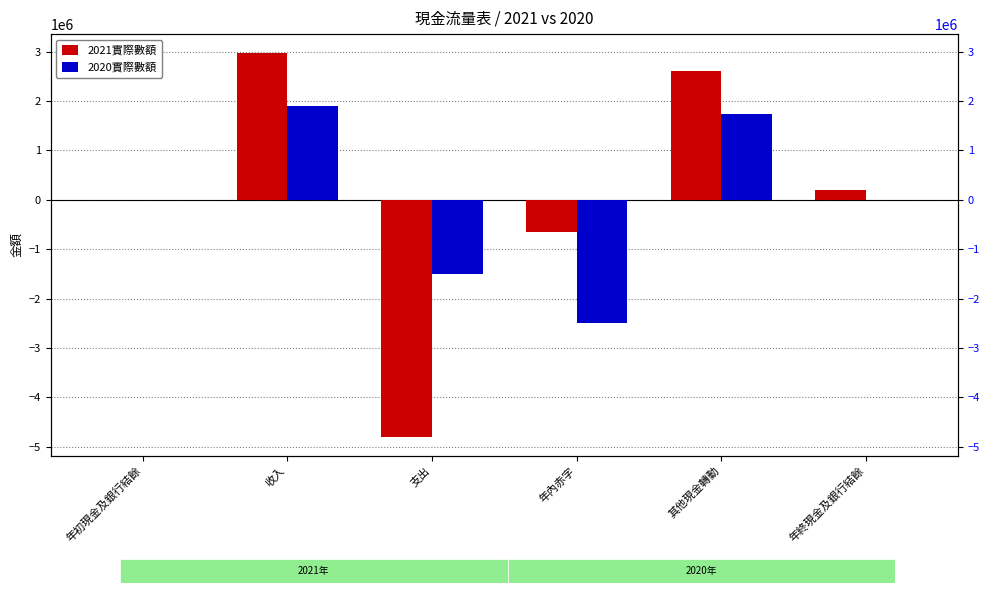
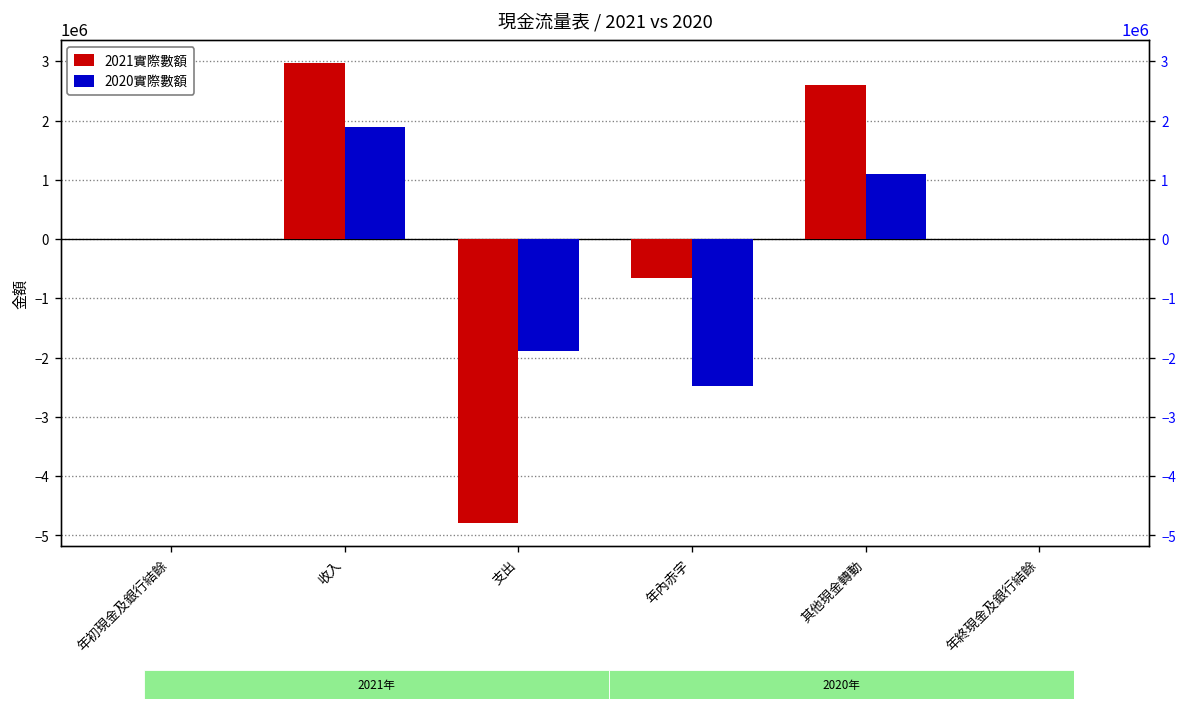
現金流量表 / 2021 vs 2020, 2020實際數額, 支出: -1500000 -> -1900000
現金流量表 / 2021 vs 2020, 2020實際數額, 其他現金轉動: 1700000 -> 1100000
現金流量表 / 2021 vs 2020, 2021實際數額, 年終現金及銀行結餘: 200000 -> 0
